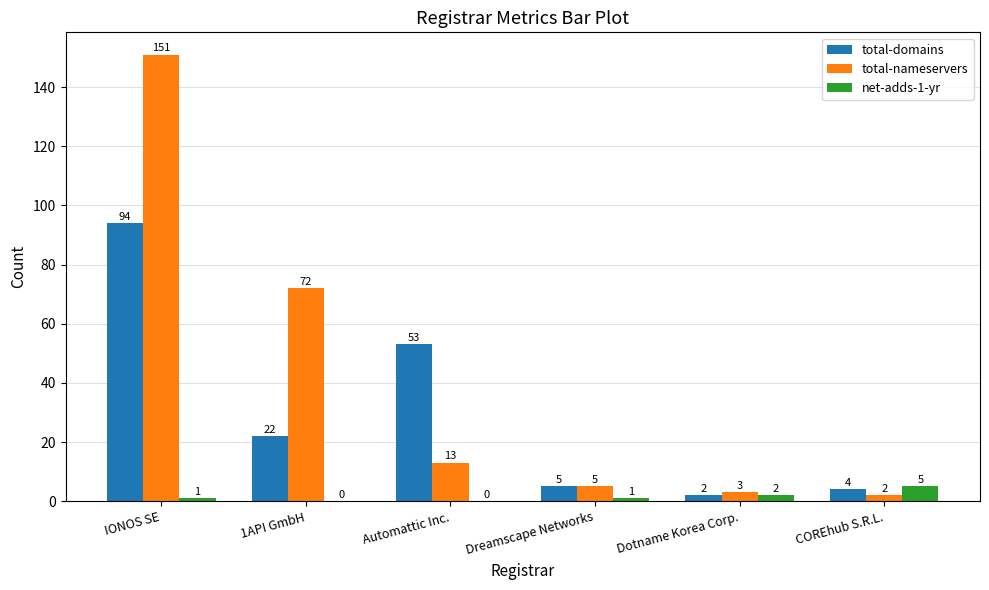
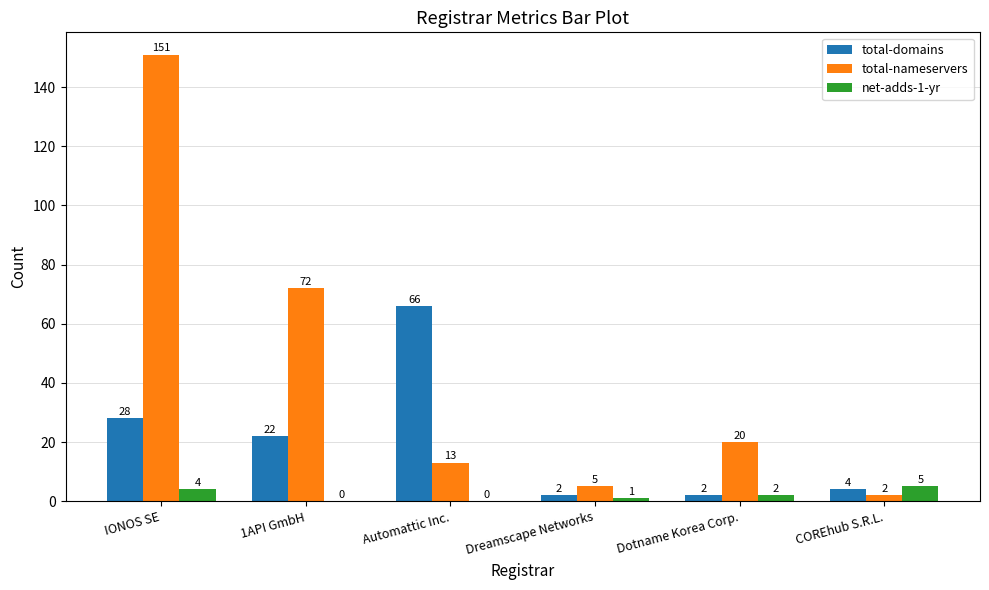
total-domains, IONOS SE: 94 -> 28
net-adds-1-yr, IONOS SE: 1 -> 4
total-domains, Automattic Inc.: 53 -> 66
total-domains, Dreamscape Networks: 5 -> 2
total-nameservers, Dotname Korea Corp.: 3 -> 20
